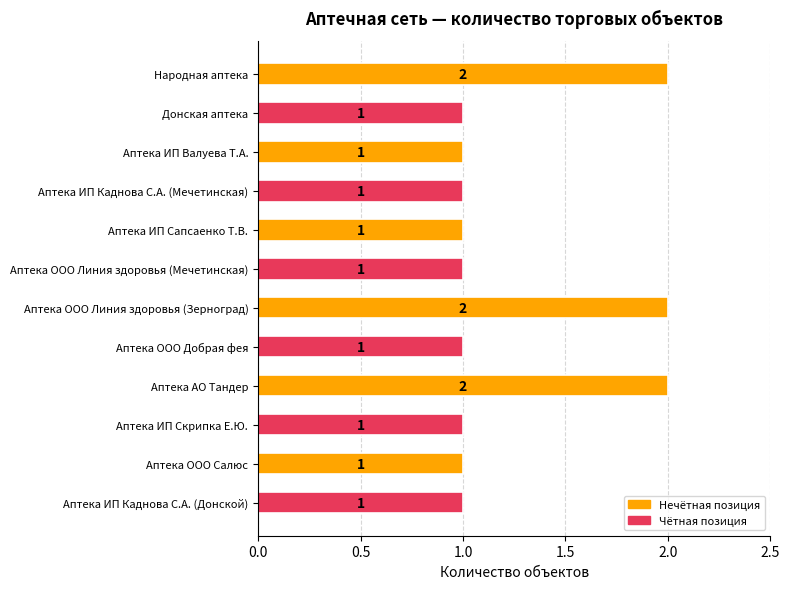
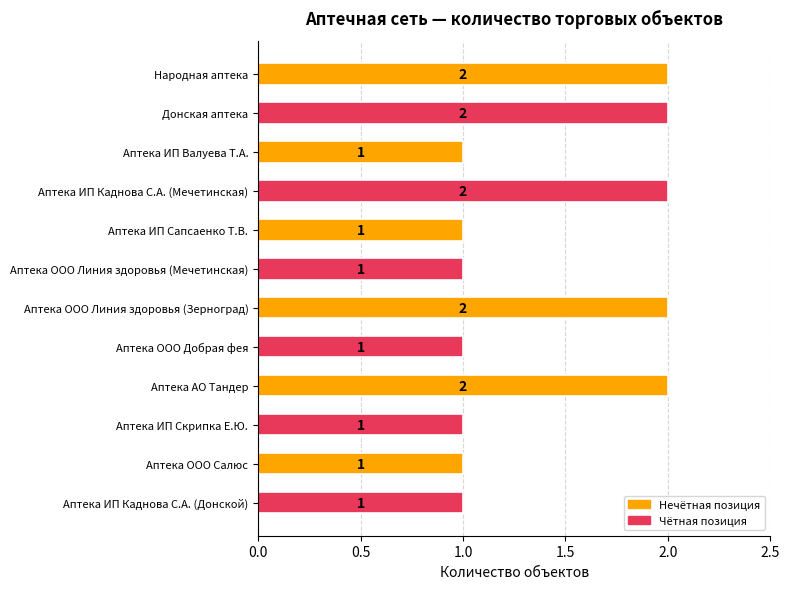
Донская аптека: 1 -> 2
Аптека ИП Каднова С.А. (Мечетинская): 1 -> 2
